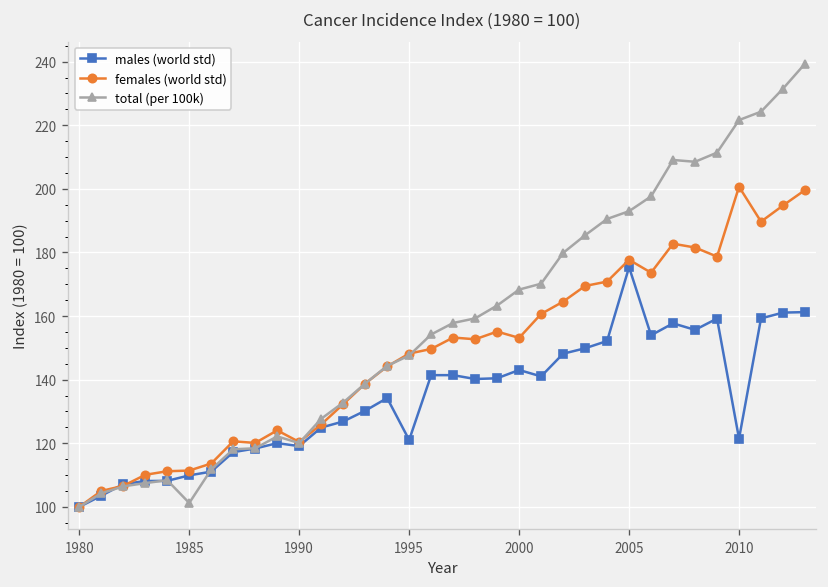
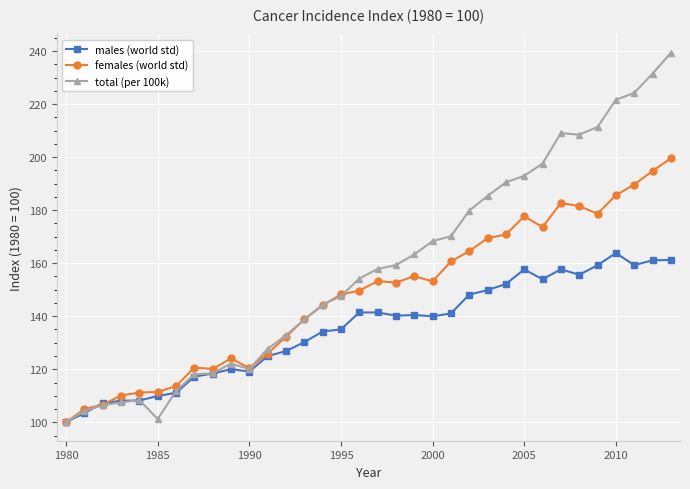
males (world std), 1995: 121 -> 135
males (world std), 2000: 143 -> 140
males (world std), 2005: 175 -> 158
males (world std), 2010: 121 -> 164
females (world std), 2010: 201 -> 186
